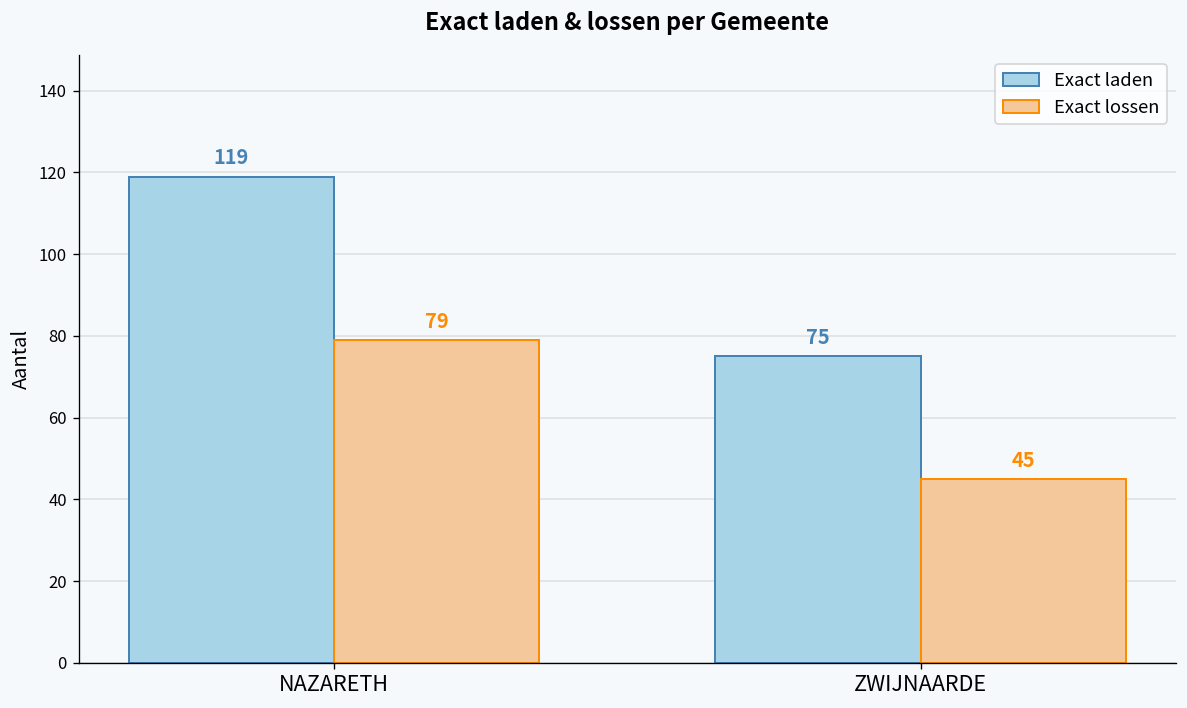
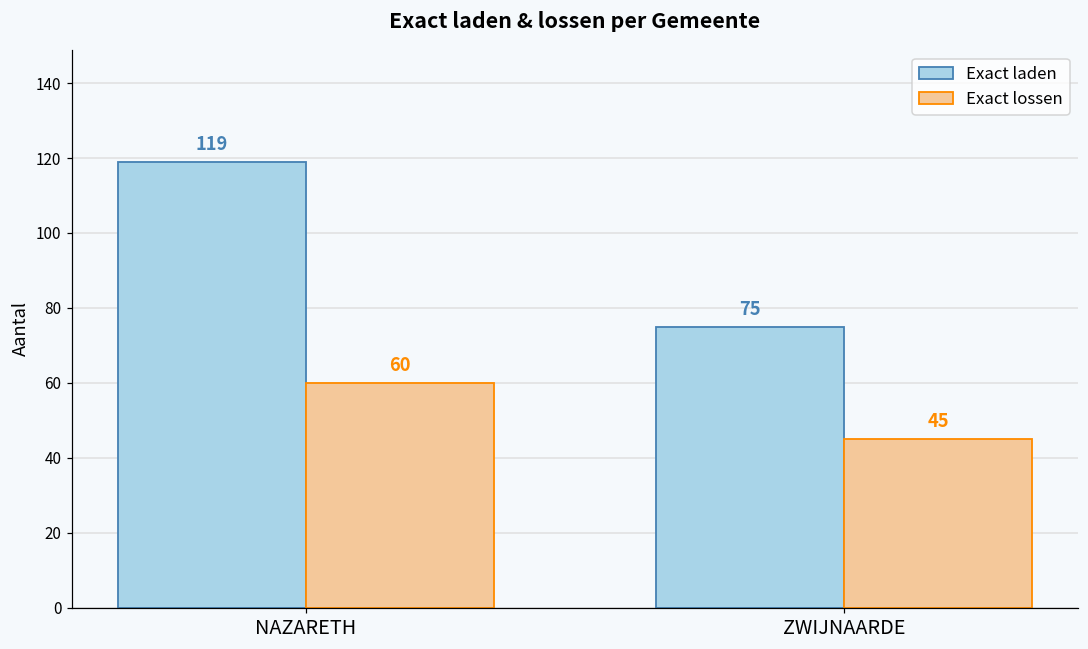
Exact lossen, NAZARETH: 79 -> 60
